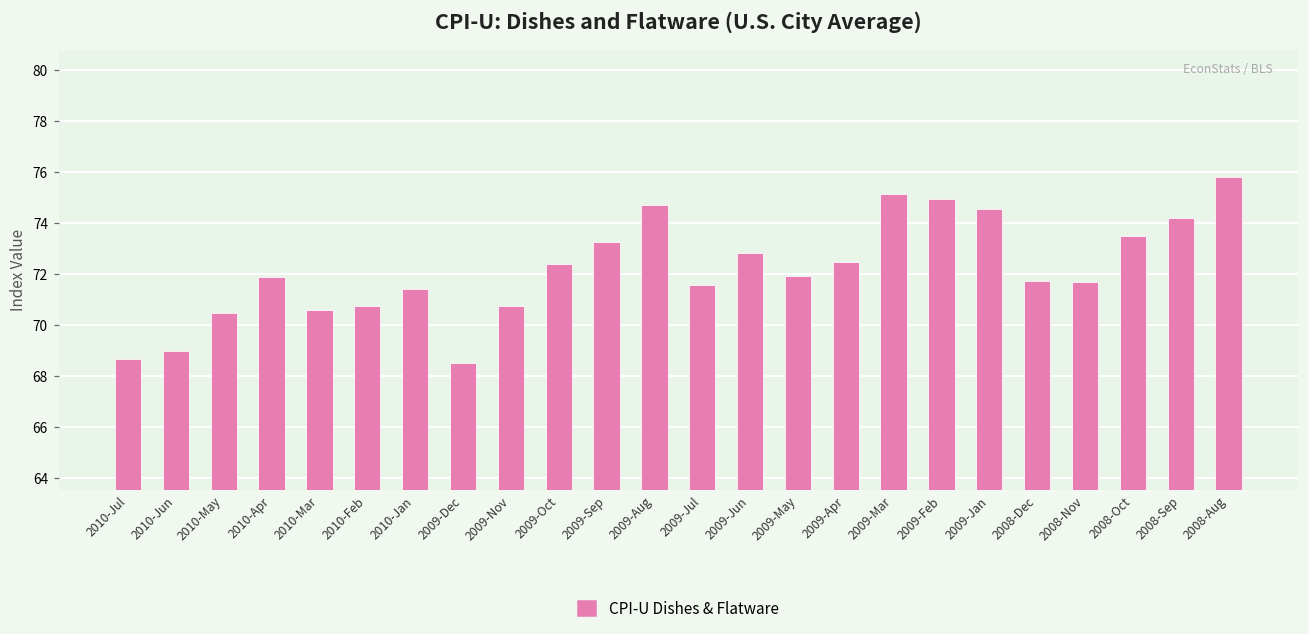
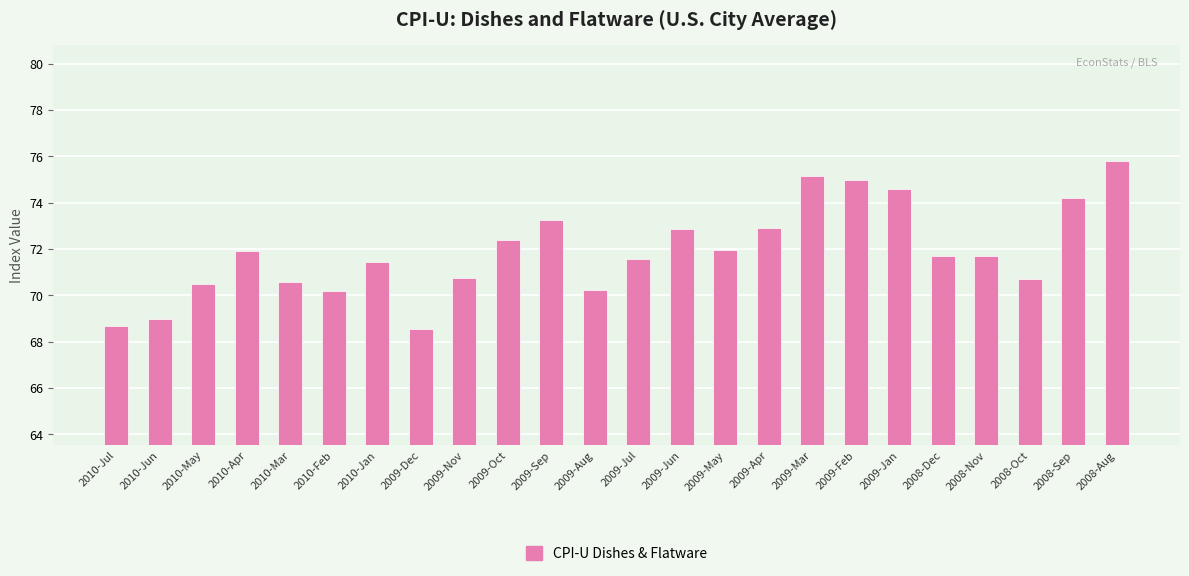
2010-Feb: 70.8 -> 70.2
2009-Aug: 74.7 -> 70.3
2009-Apr: 72.5 -> 72.9
2008-Oct: 73.5 -> 70.7
